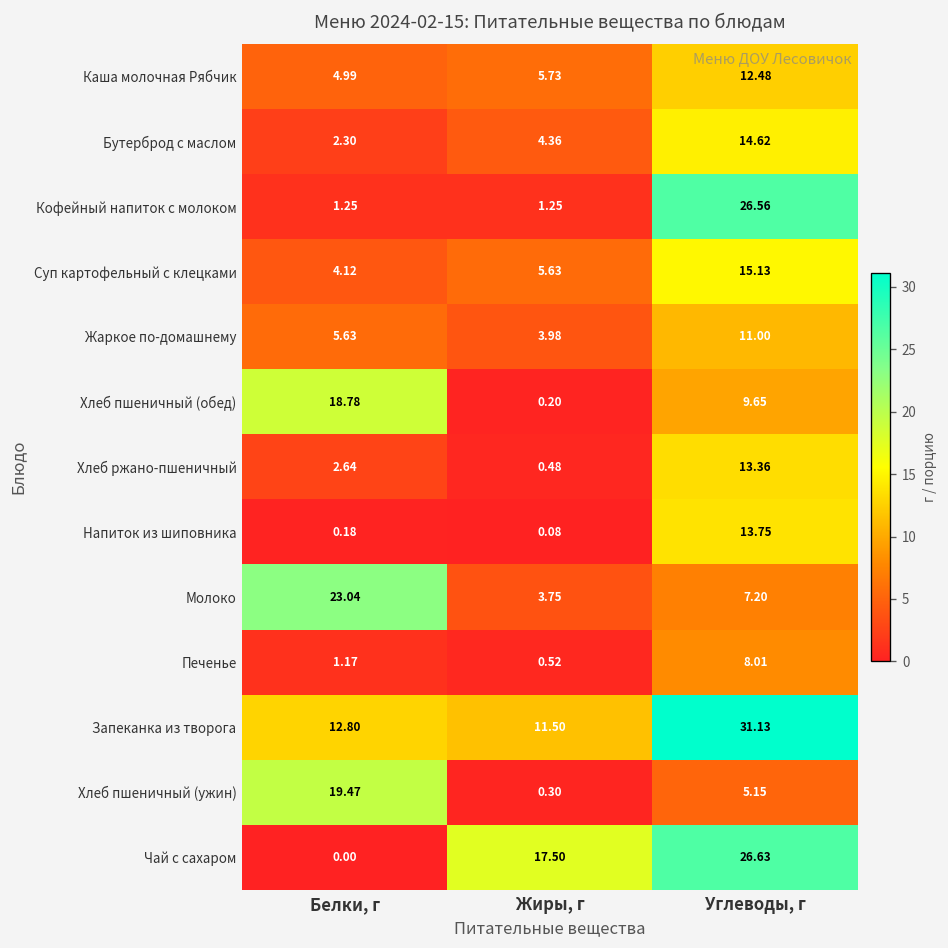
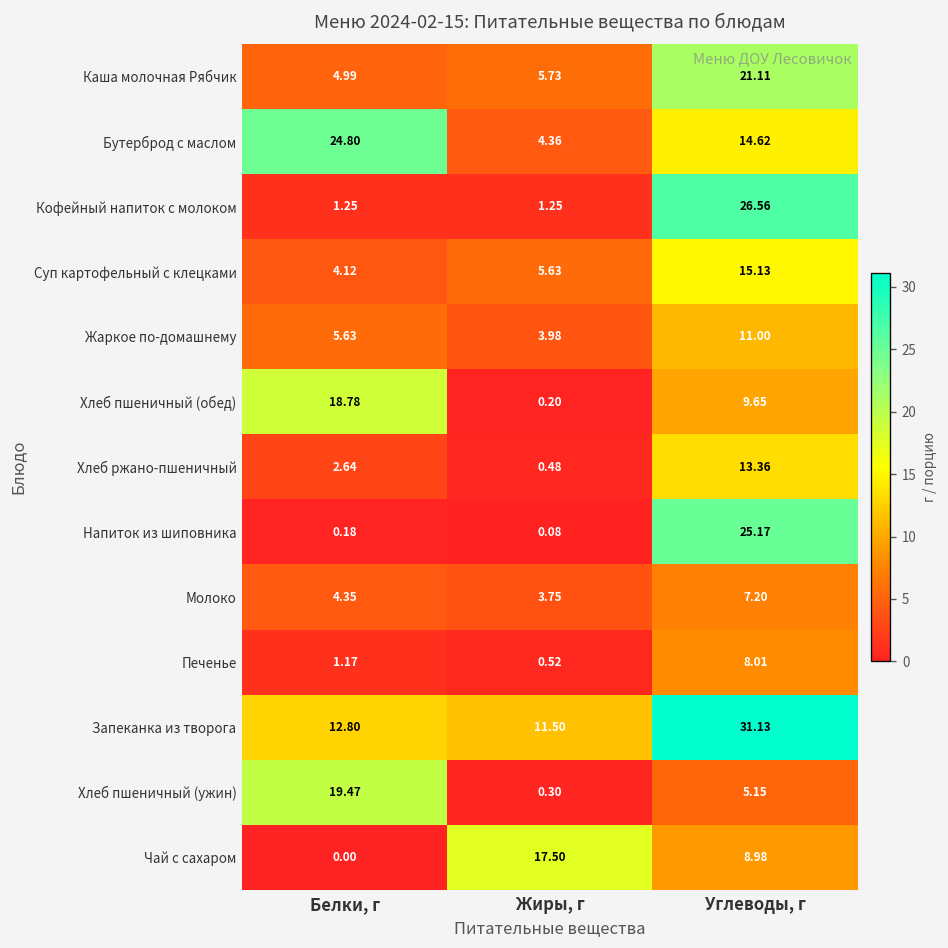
Каша молочная Рябчик, Углеводы, г: 12.48 -> 21.11
Бутерброд с маслом, Белки, г: 2.30 -> 24.80
Напиток из шиповника, Углеводы, г: 13.75 -> 25.17
Молоко, Белки, г: 23.04 -> 4.35
Чай с сахаром, Углеводы, г: 26.63 -> 8.98
